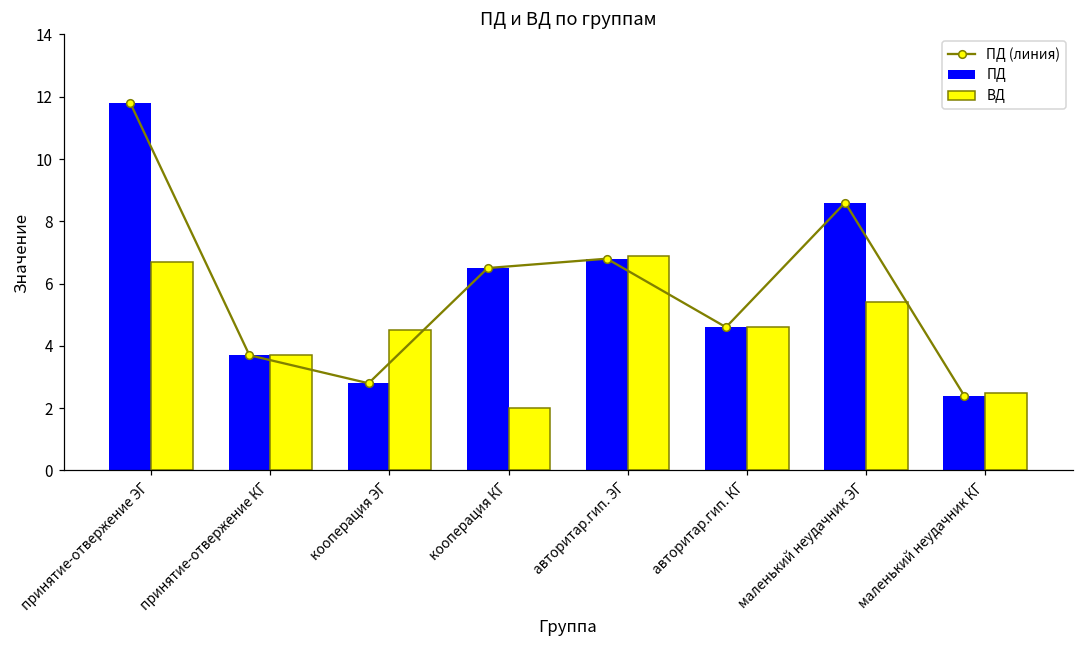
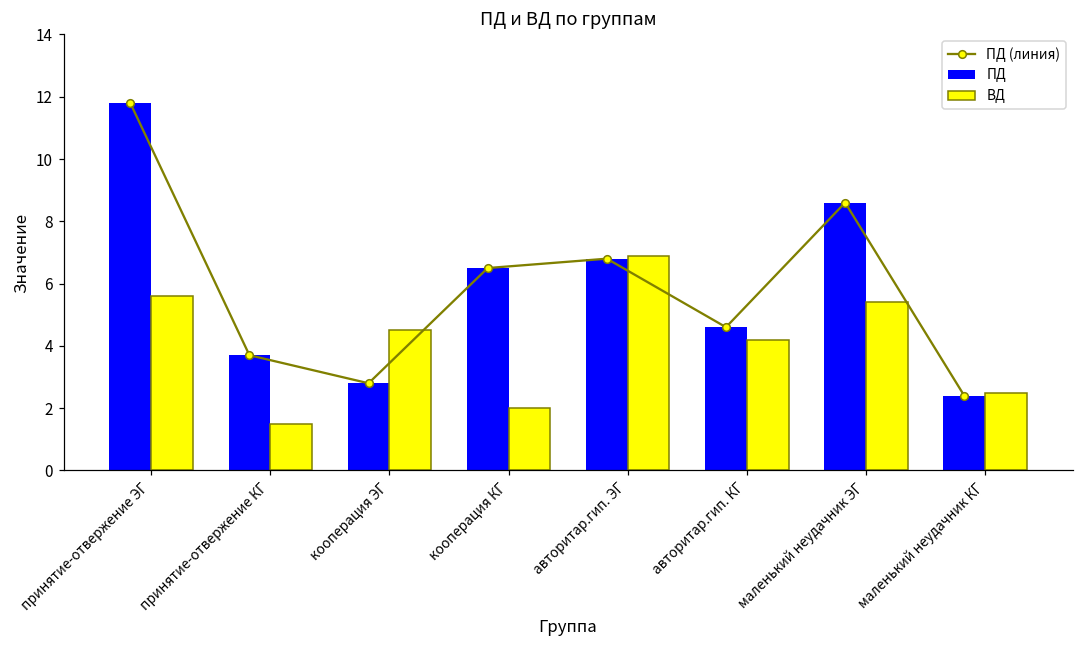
ВД, принятие-отвержение ЭГ: 6.7 -> 5.6
ВД, принятие-отвержение КГ: 3.7 -> 1.5
ВД, авторитар.гип. КГ: 4.6 -> 4.2
